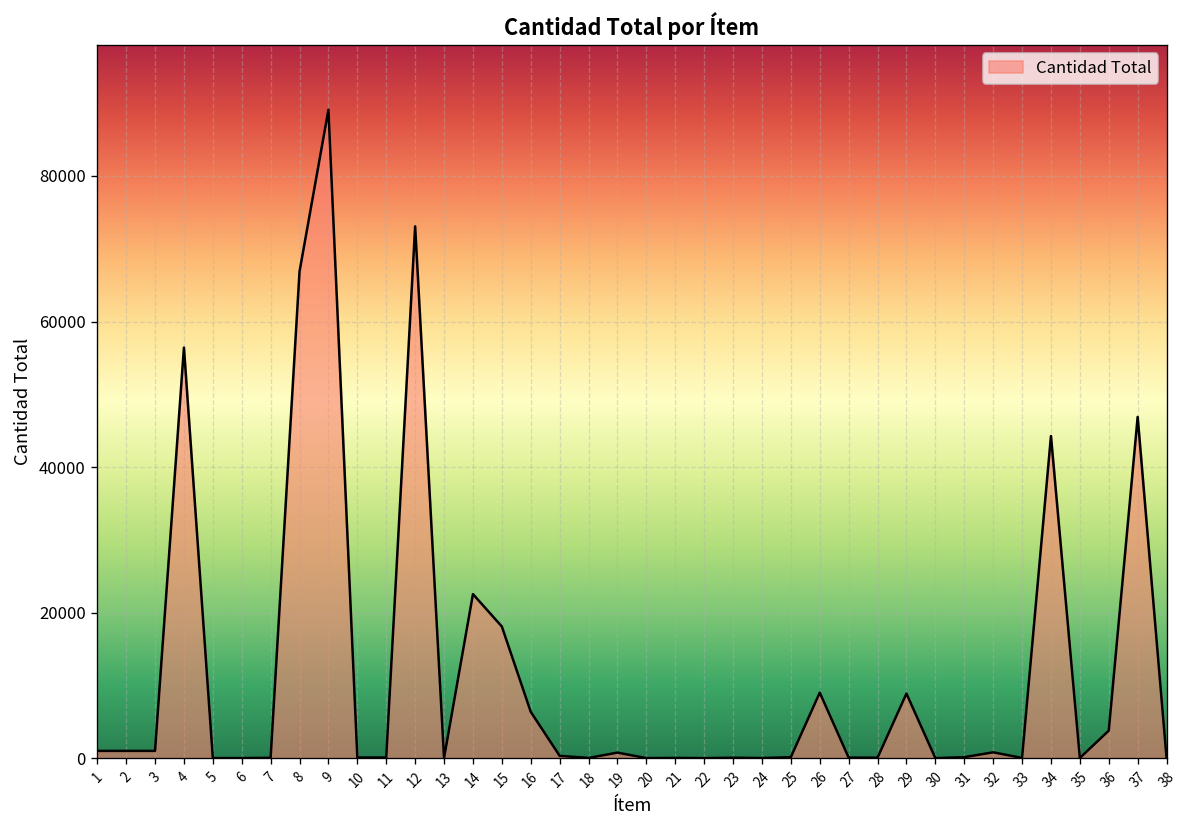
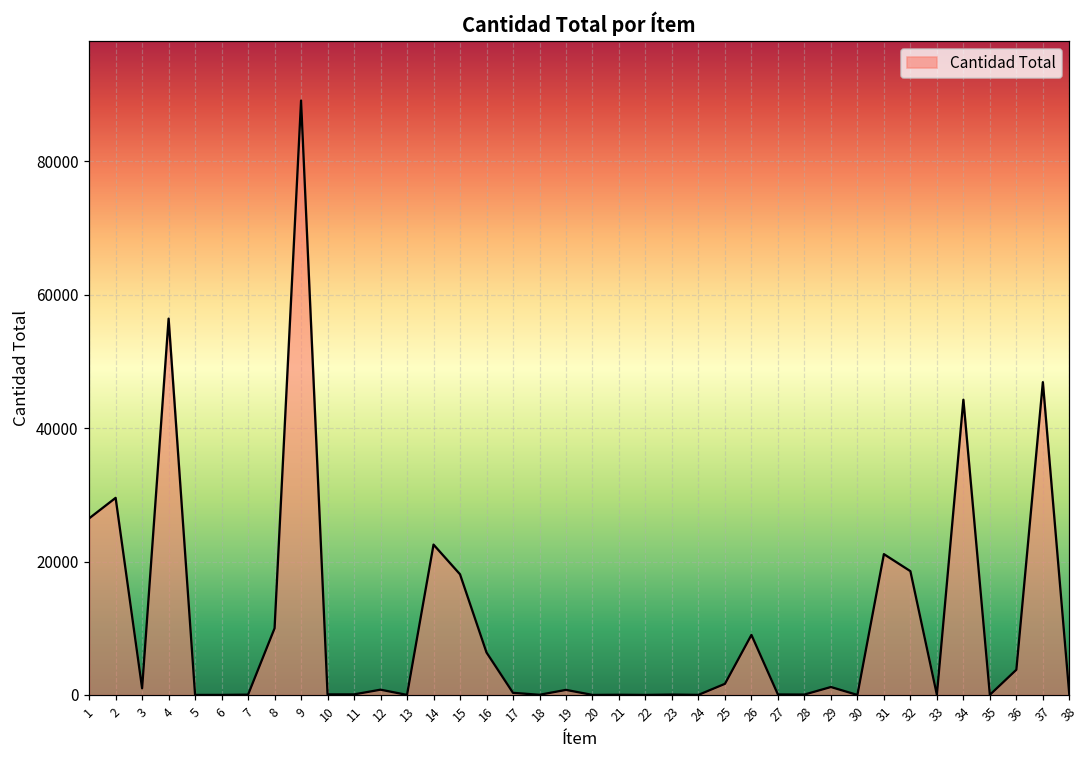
1: 1000 -> 26000
2: 1000 -> 30000
8: 67000 -> 10000
12: 73000 -> 1000
25: 0 -> 2000
29: 9000 -> 1000
31: 0 -> 21000
32: 1000 -> 19000
